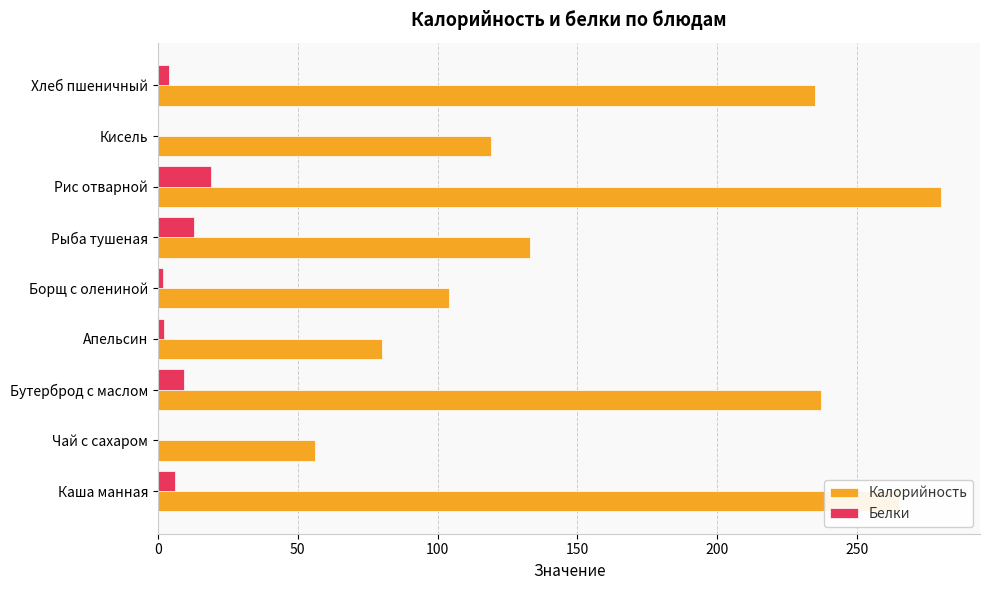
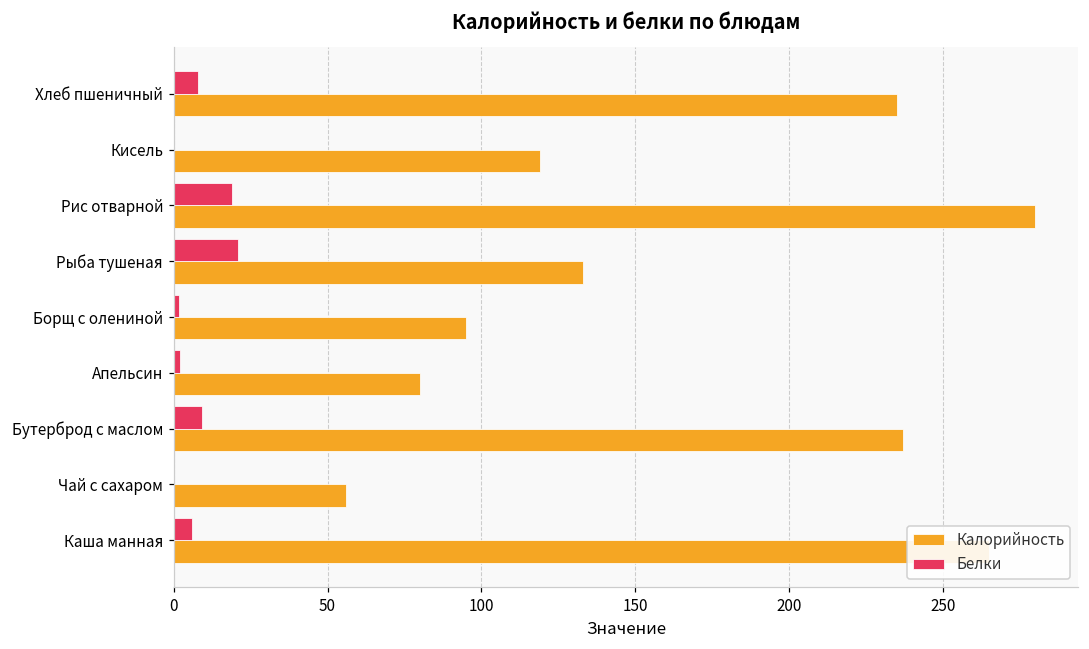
Белки, Хлеб пшеничный: 4 -> 8
Белки, Рыба тушеная: 13 -> 21
Калорийность, Борщ с олениной: 104 -> 95
